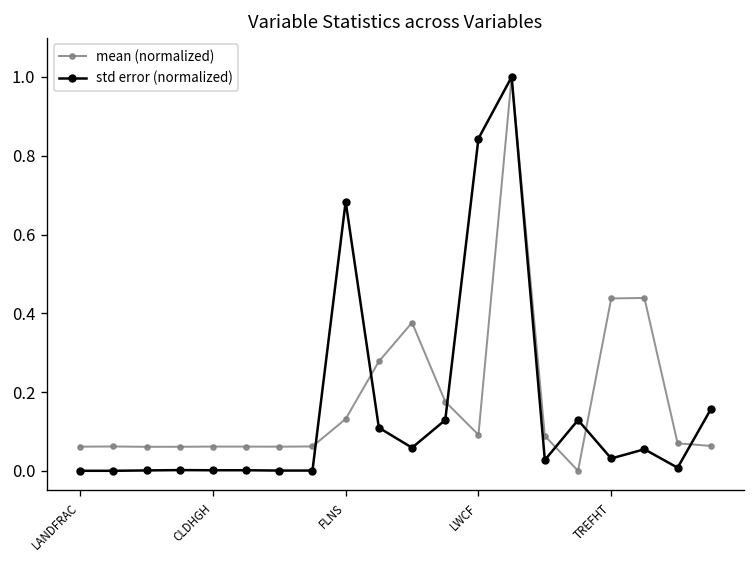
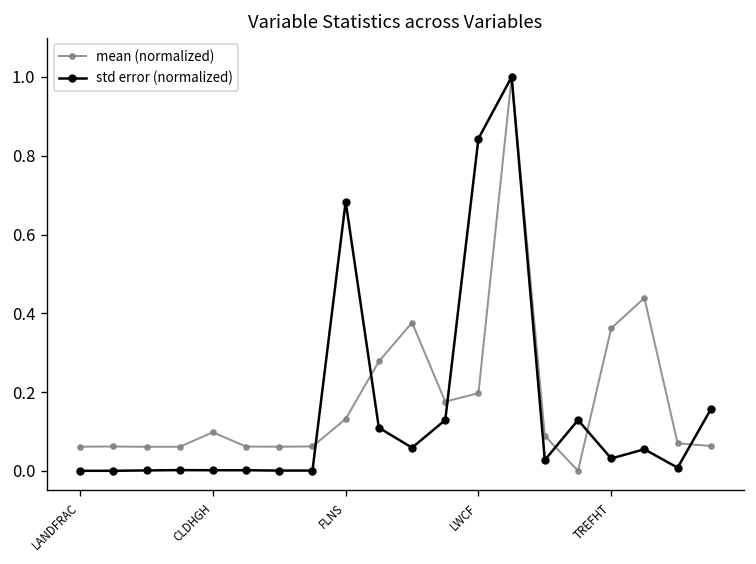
mean (normalized), CLDHGH: 0.06 -> 0.10
mean (normalized), LWCF: 0.09 -> 0.20
mean (normalized), TREFHT: 0.44 -> 0.36
